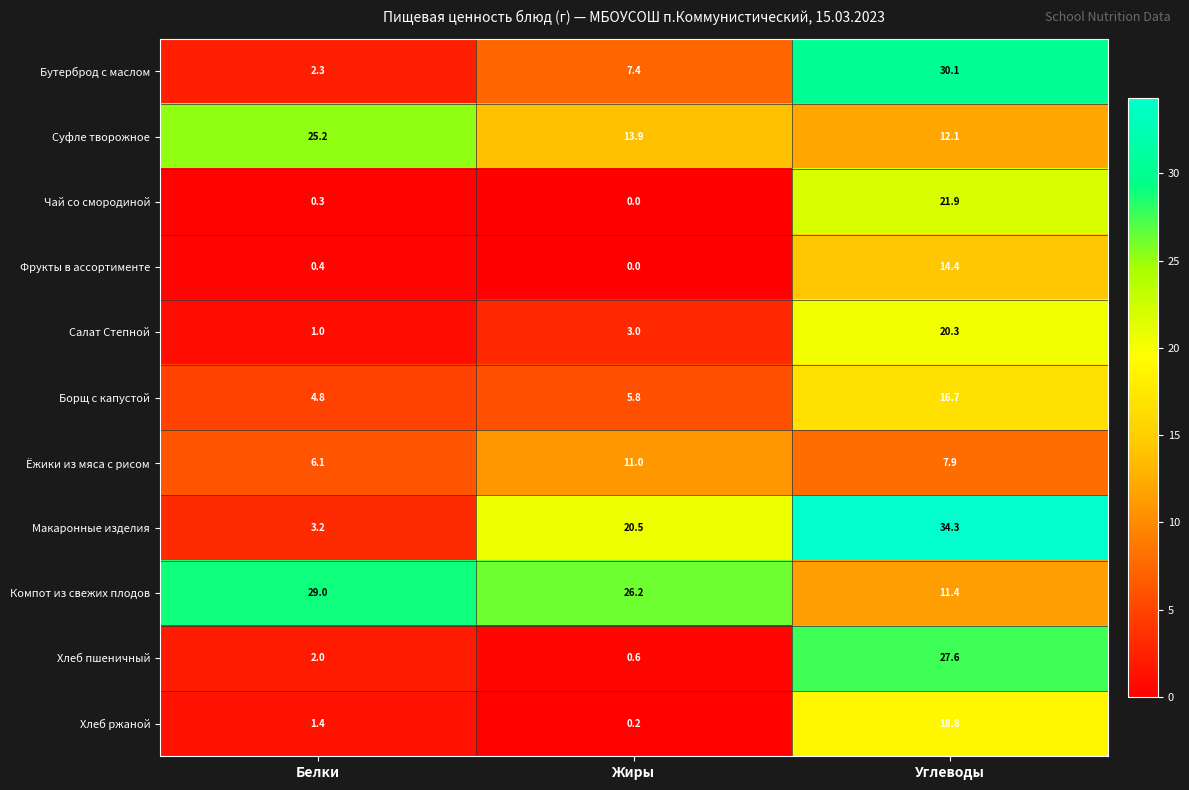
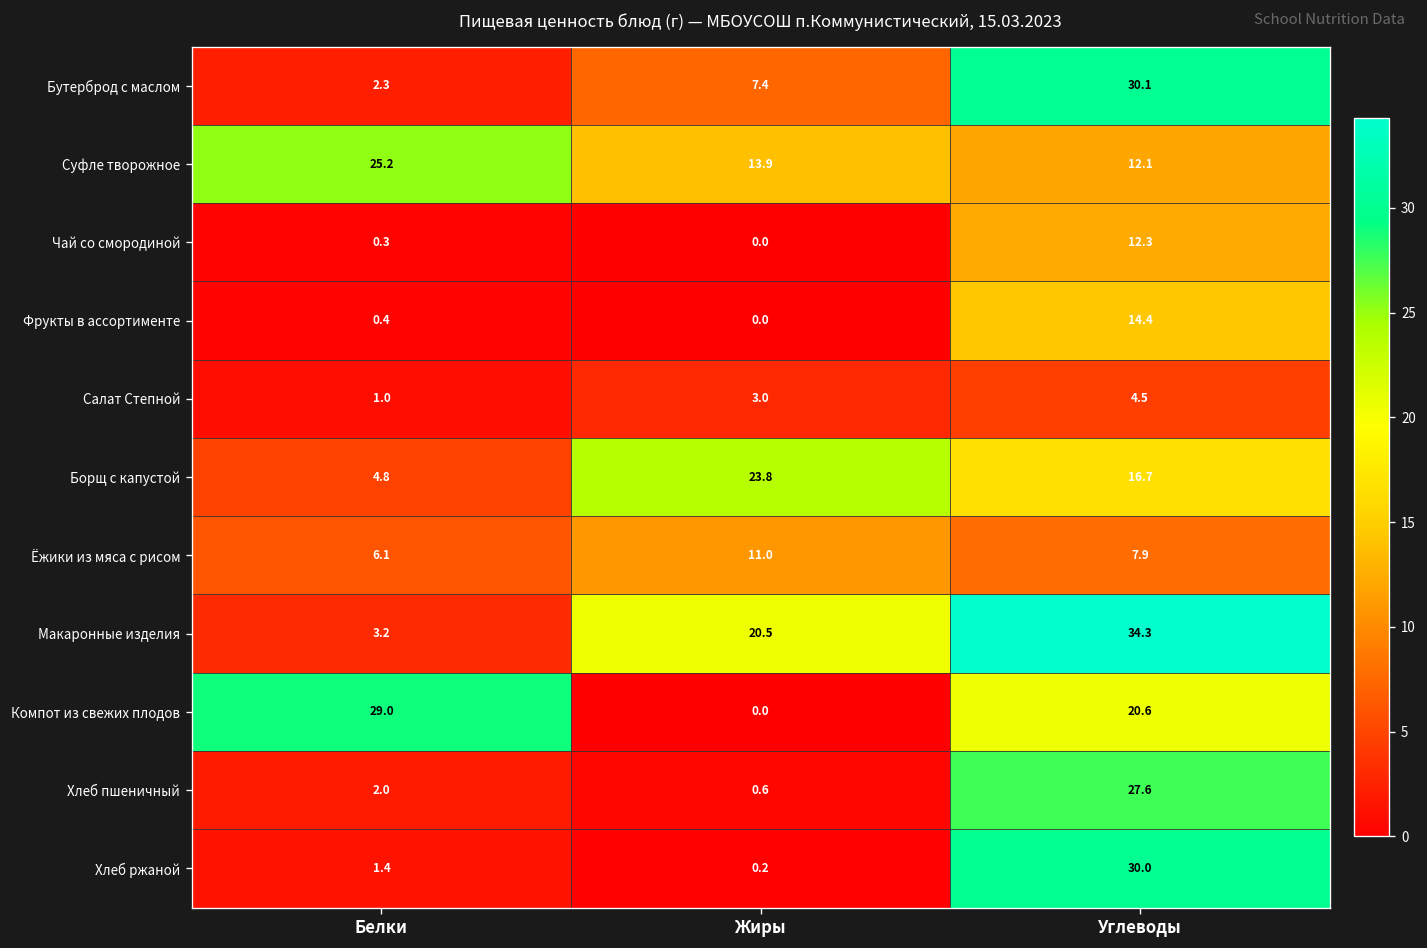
Чай со смородиной, Углеводы: 21.9 -> 12.3
Салат Степной, Углеводы: 20.3 -> 4.5
Борщ с капустой, Жиры: 5.8 -> 23.8
Компот из свежих плодов, Жиры: 26.2 -> 0.0
Компот из свежих плодов, Углеводы: 11.4 -> 20.6
Хлеб ржаной, Углеводы: 18.8 -> 30.0
